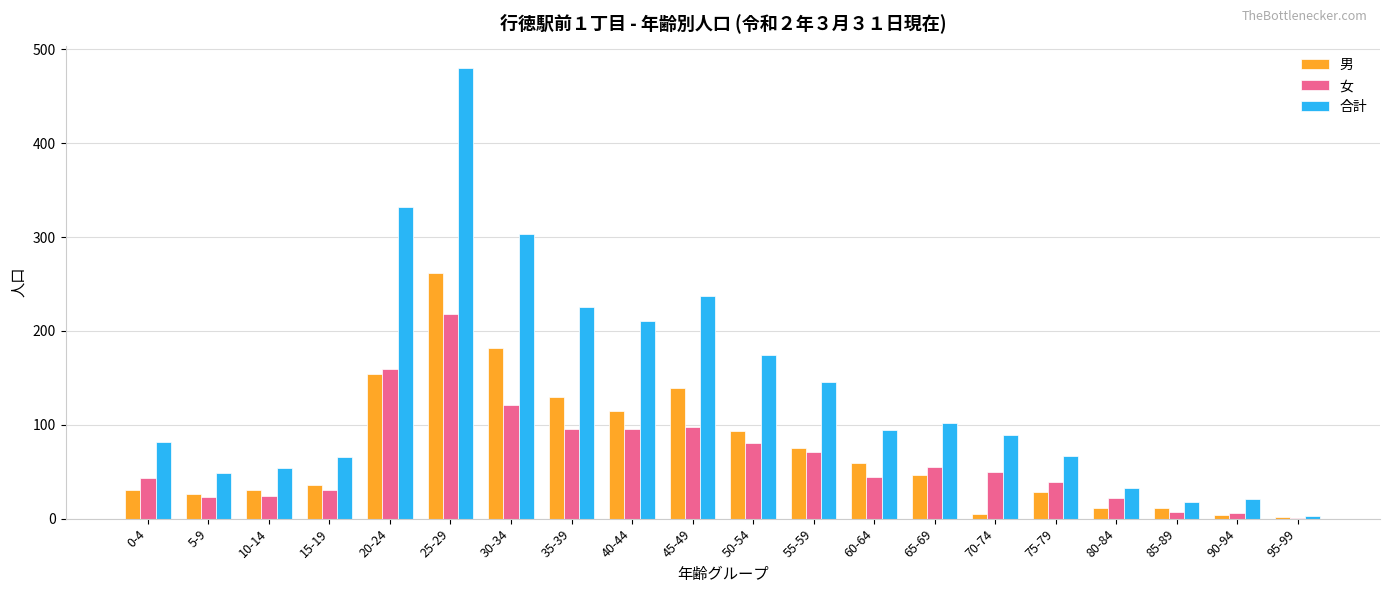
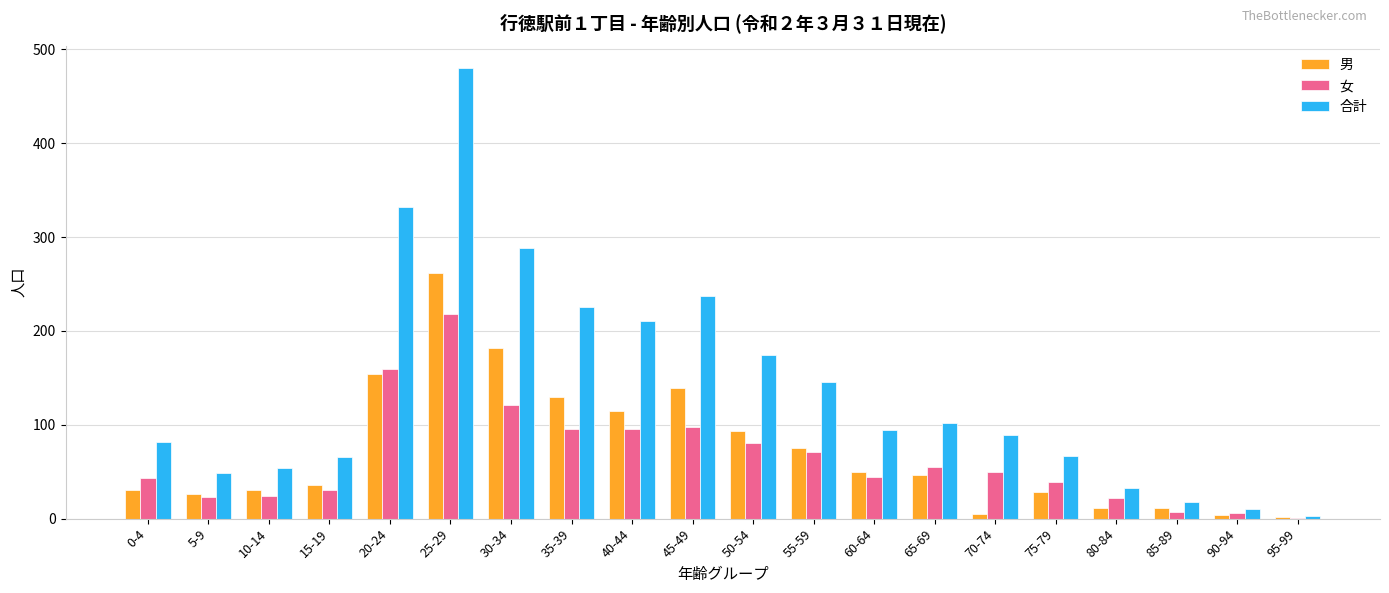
合計, 30-34: 300 -> 290
男, 60-64: 60 -> 50
合計, 90-94: 20 -> 10
